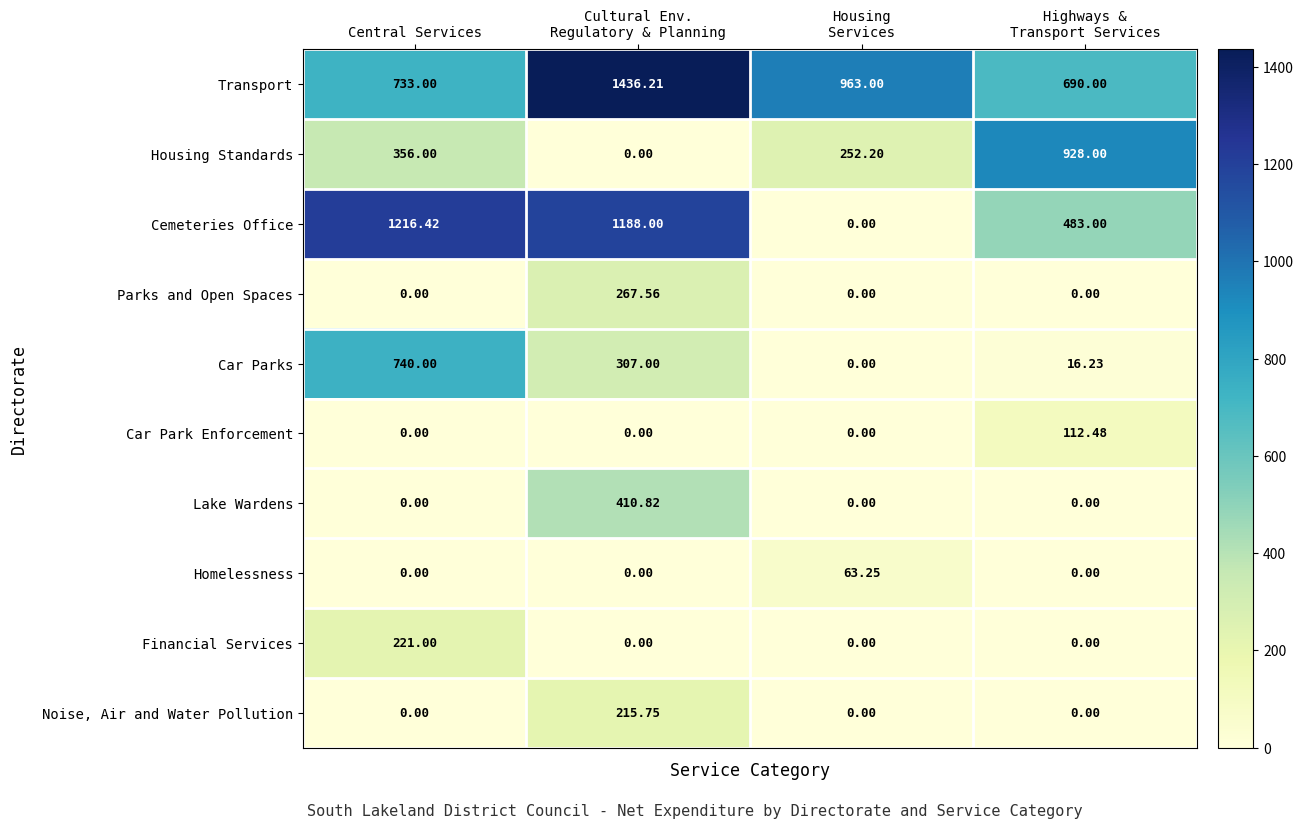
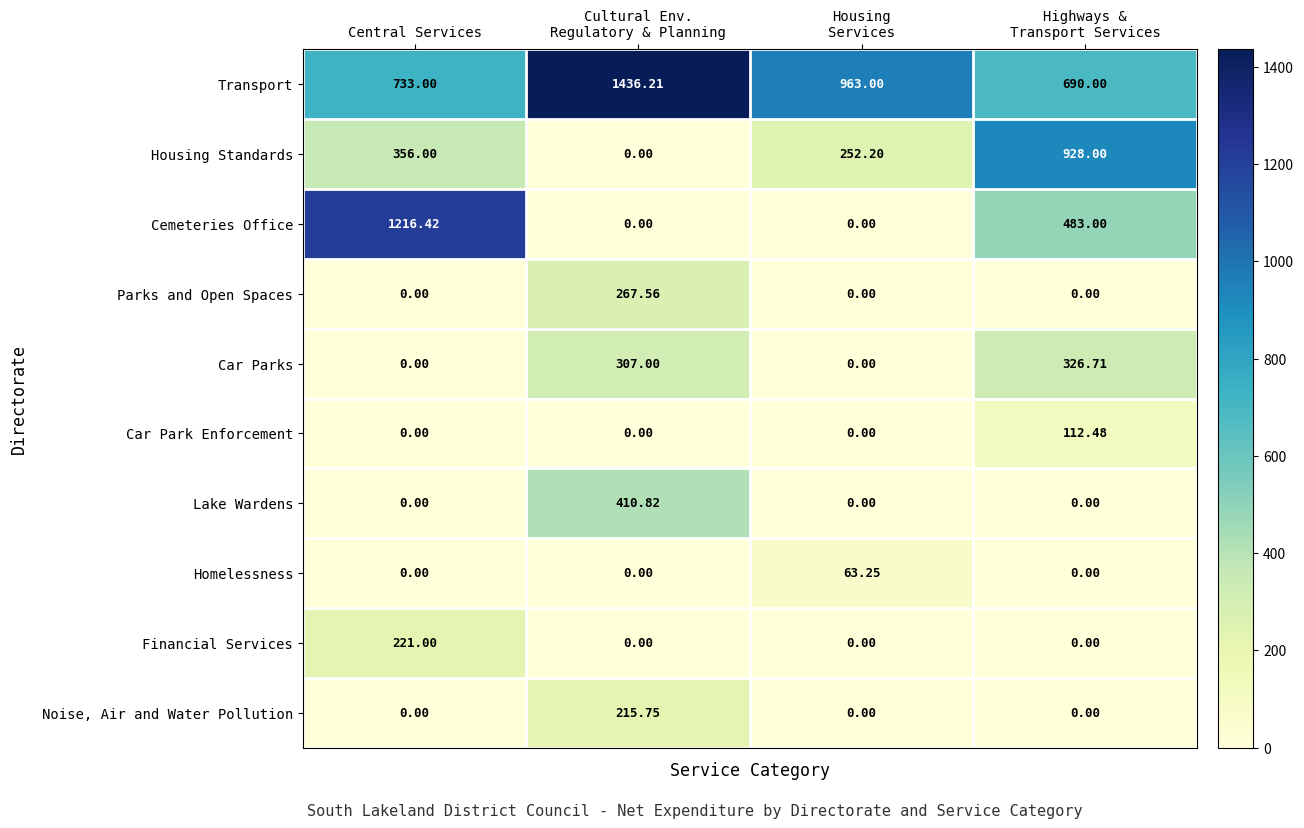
Cemeteries Office, Cultural Env. Regulatory & Planning: 1188.00 -> 0.00
Car Parks, Central Services: 740.00 -> 0.00
Car Parks, Highways & Transport Services: 16.23 -> 326.71
